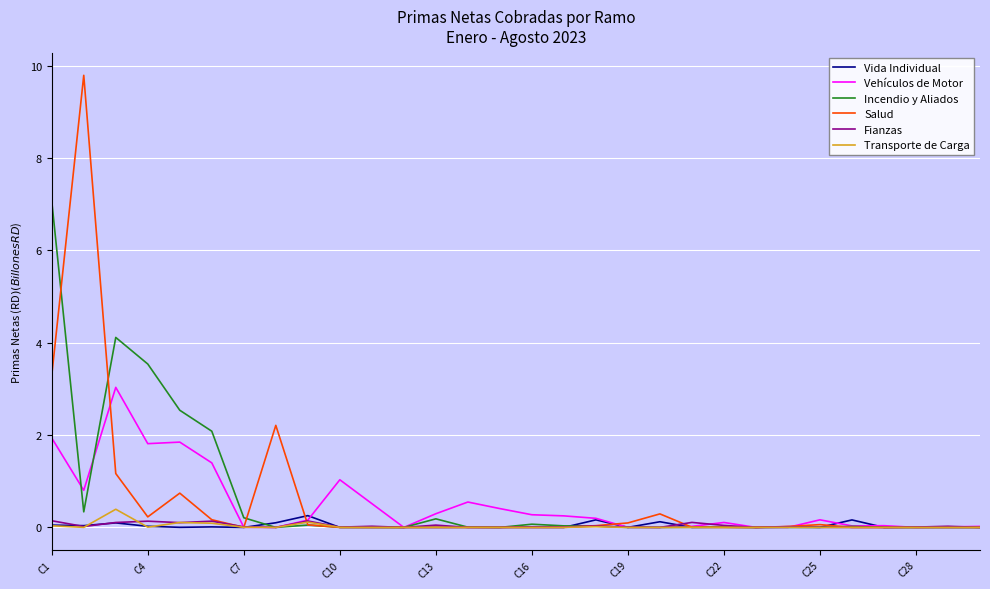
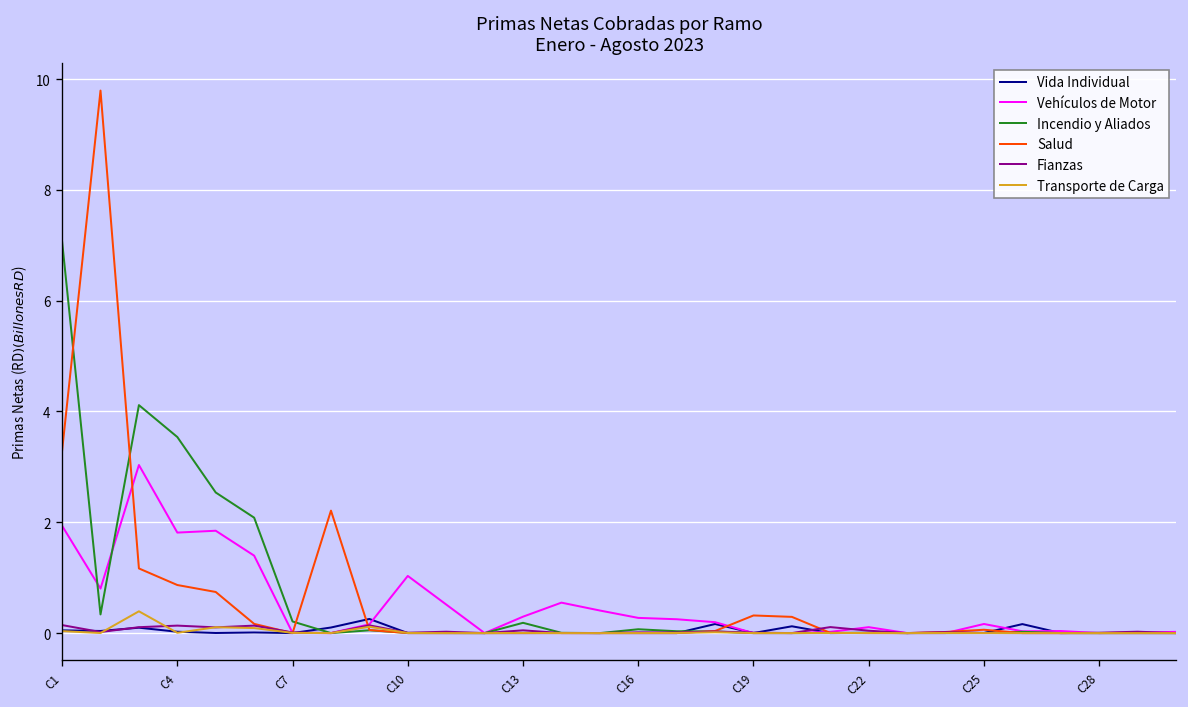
Salud, C4: 0.2 -> 0.9
Salud, C19: 0.1 -> 0.3
